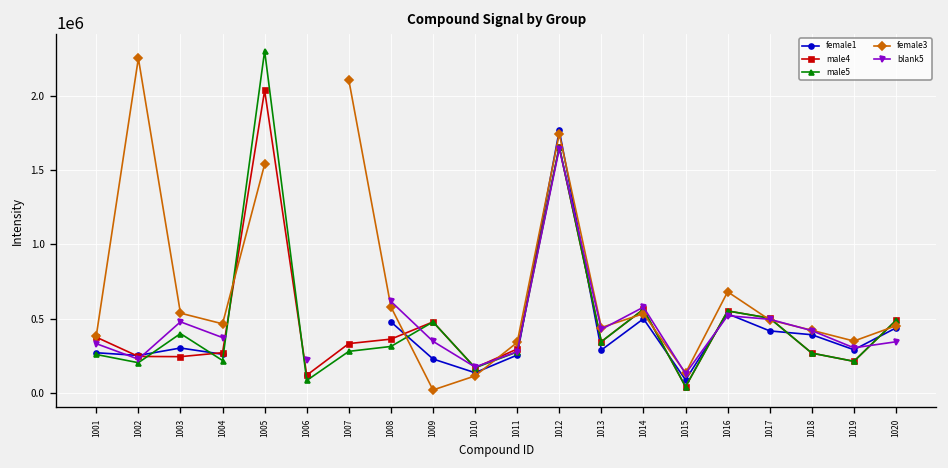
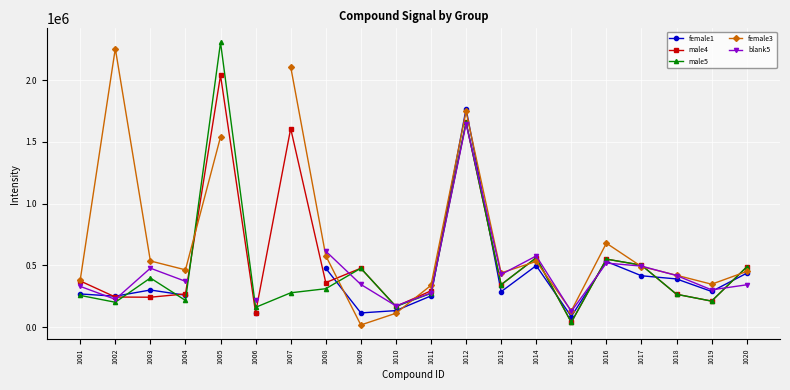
male5, 1006: 80000 -> 160000
male4, 1007: 330000 -> 1610000
female1, 1009: 230000 -> 120000
